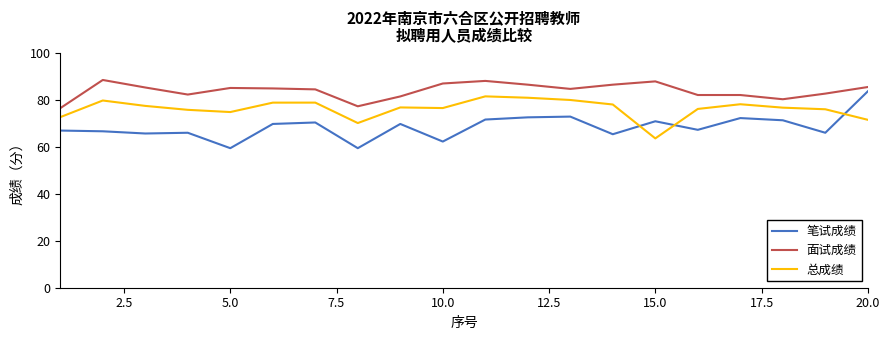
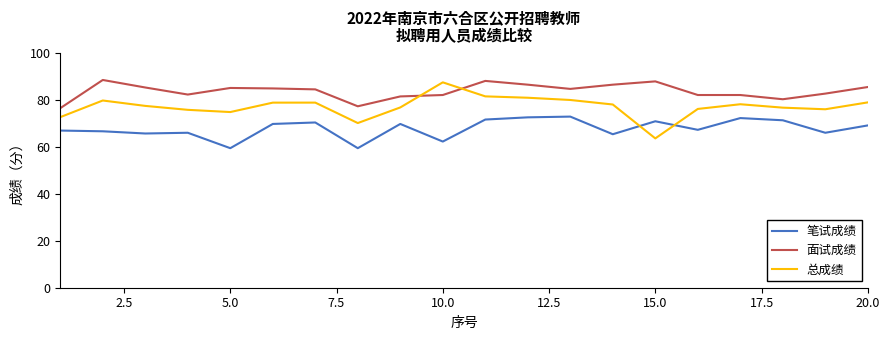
面试成绩, 10.0: 87 -> 82
总成绩, 10.0: 76 -> 87
笔试成绩, 20.0: 84 -> 69
总成绩, 20.0: 71 -> 79
